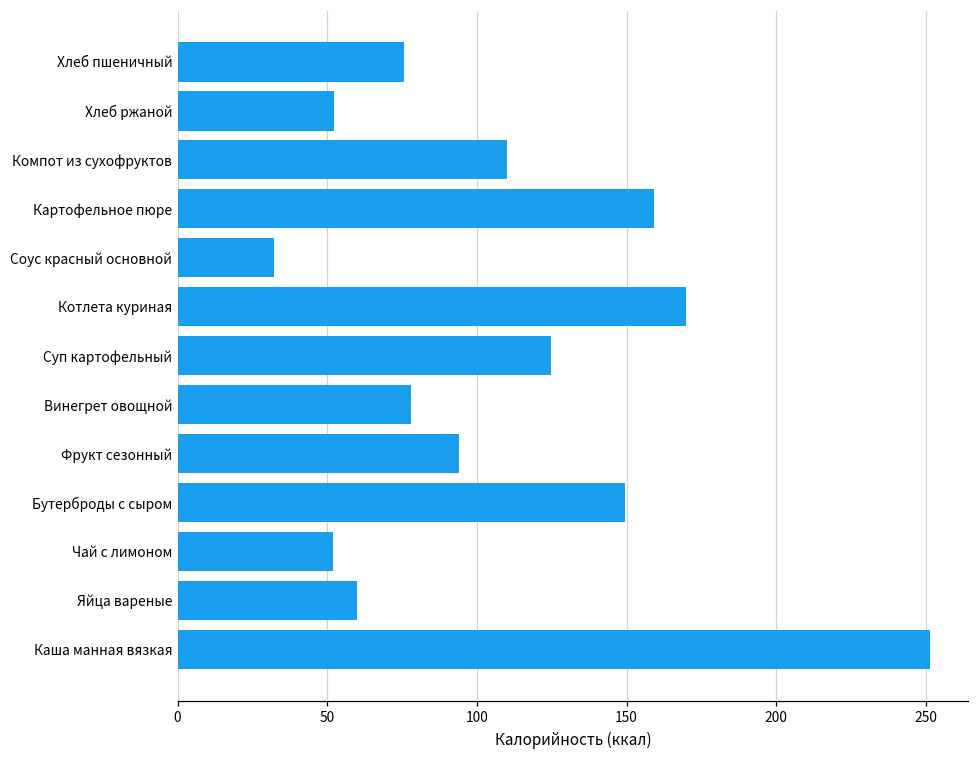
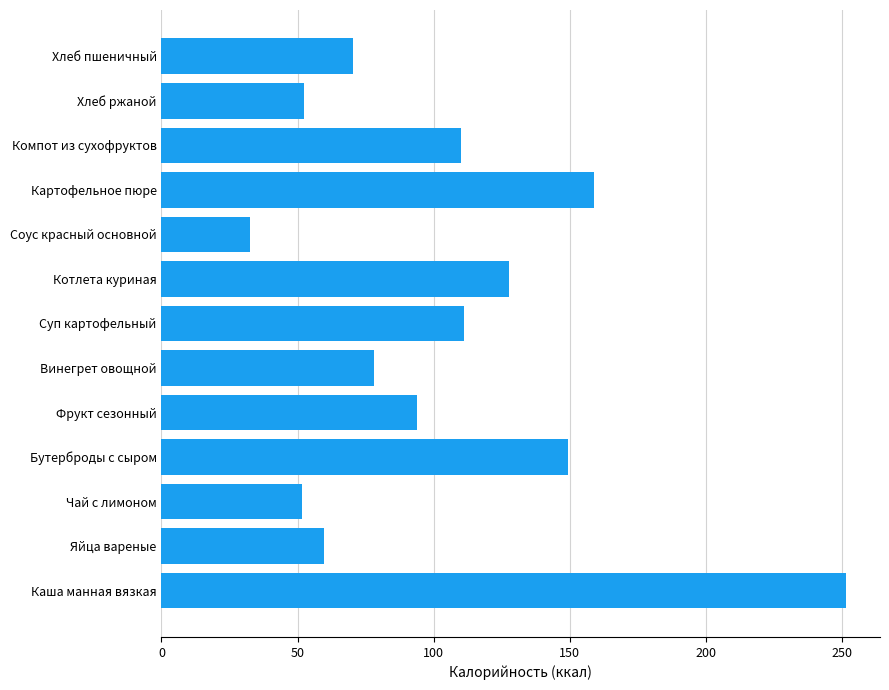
Хлеб пшеничный: 76 -> 71
Котлета куриная: 170 -> 128
Суп картофельный: 125 -> 111
